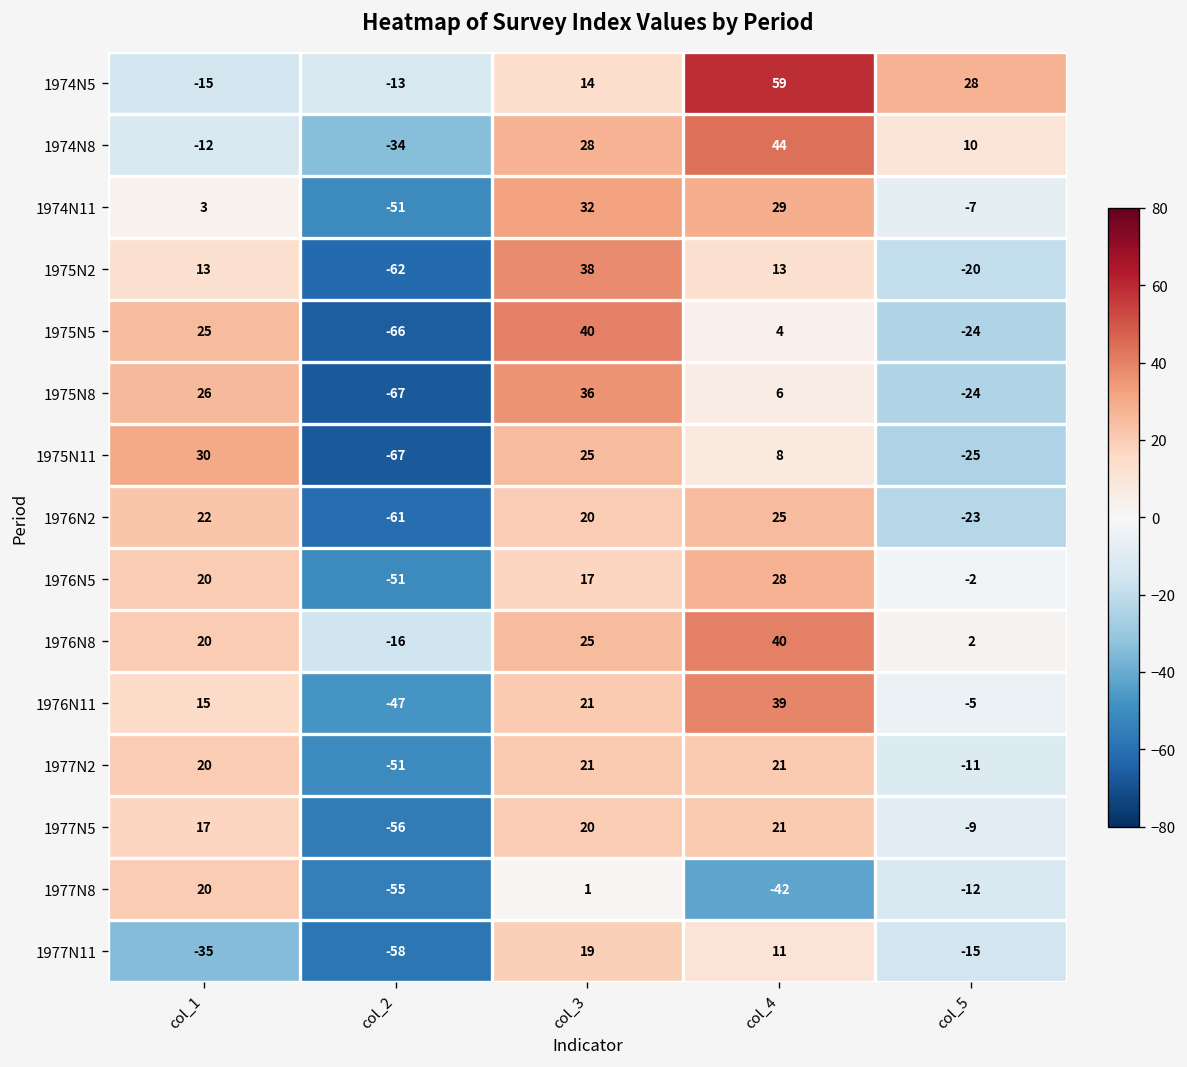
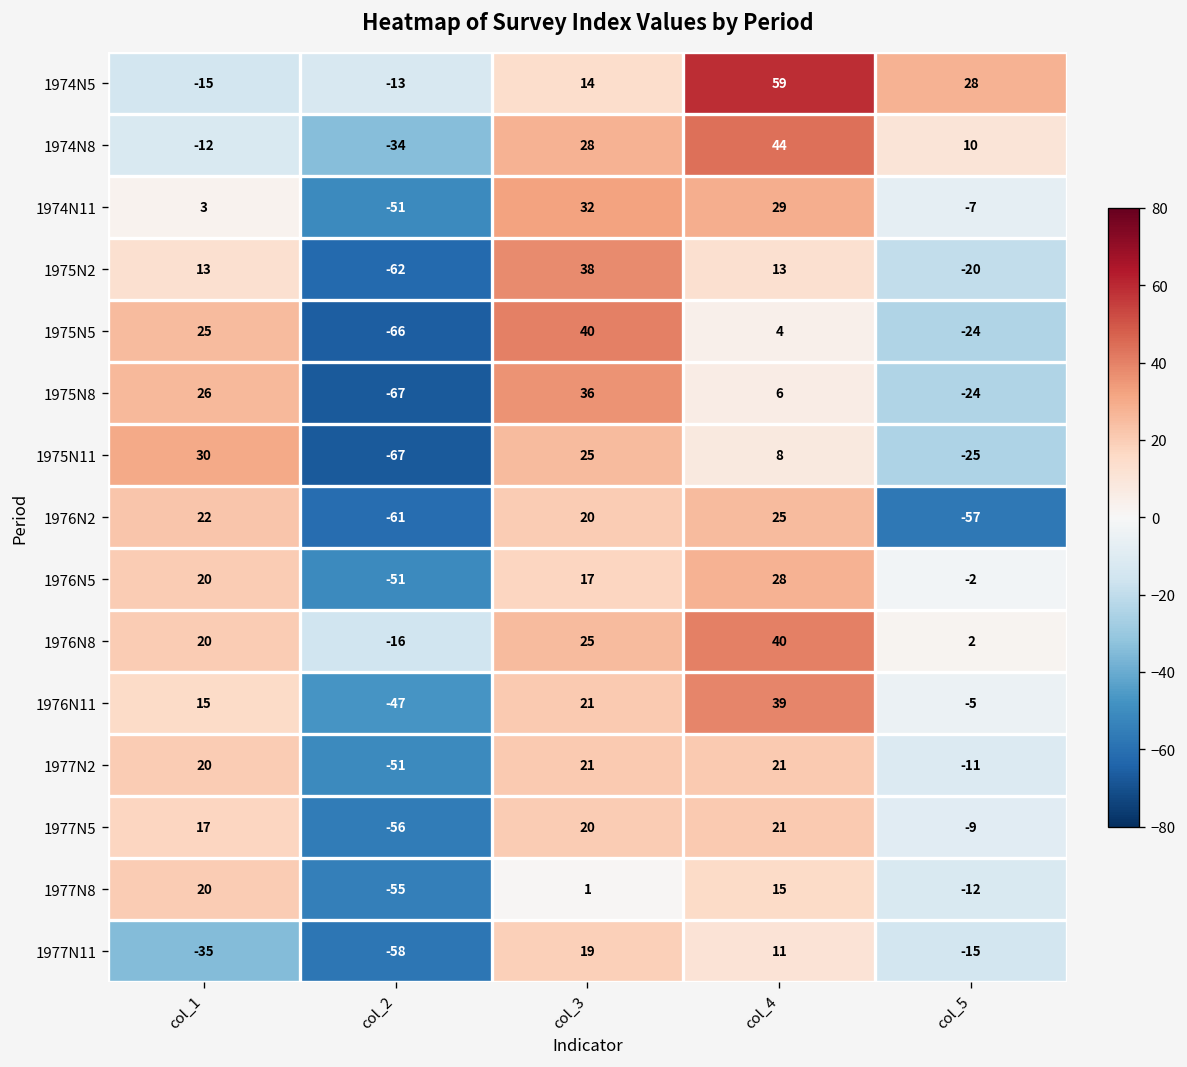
1976N2, col_5: -23 -> -57
1977N8, col_4: -42 -> 15
